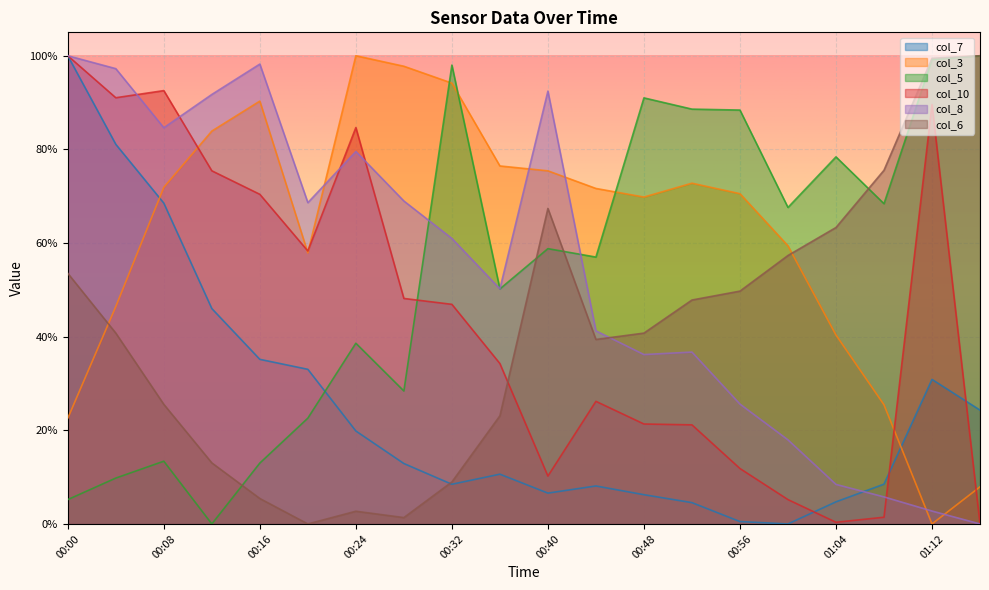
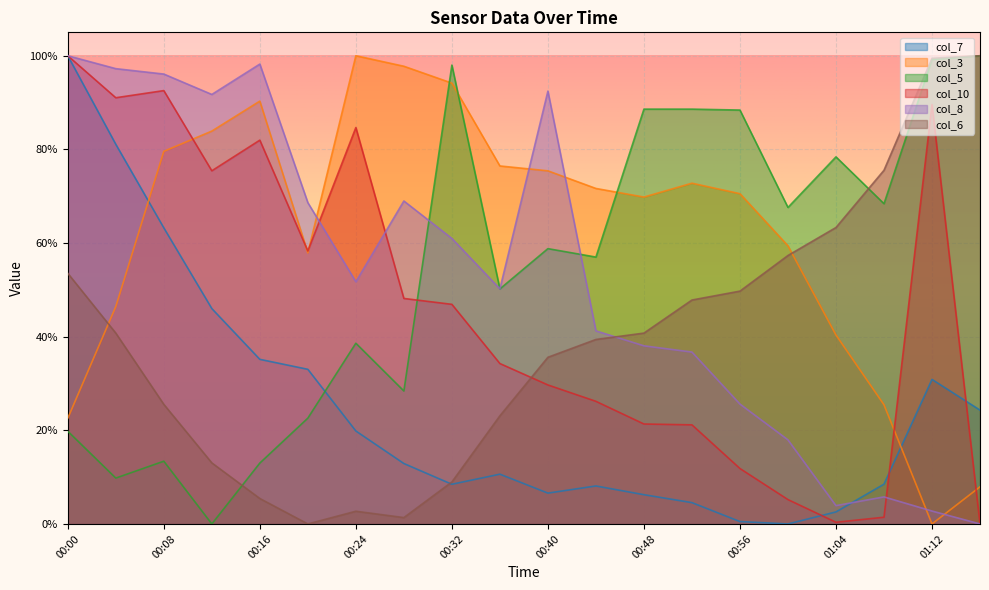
col_5, 00:00: 5% -> 20%
col_7, 00:08: 69% -> 63%
col_3, 00:08: 72% -> 80%
col_8, 00:08: 85% -> 96%
col_10, 00:16: 70% -> 82%
col_8, 00:24: 80% -> 52%
col_10, 00:40: 10% -> 30%
col_6, 00:40: 67% -> 36%
col_5, 00:48: 91% -> 89%
col_8, 00:48: 36% -> 38%
col_7, 01:04: 5% -> 3%
col_8, 01:04: 8% -> 4%
